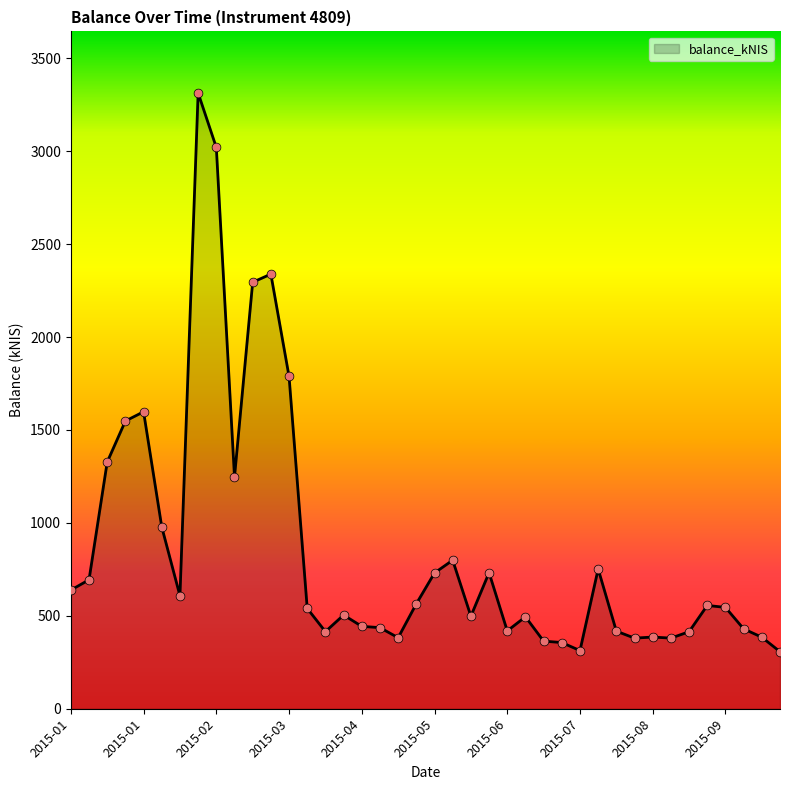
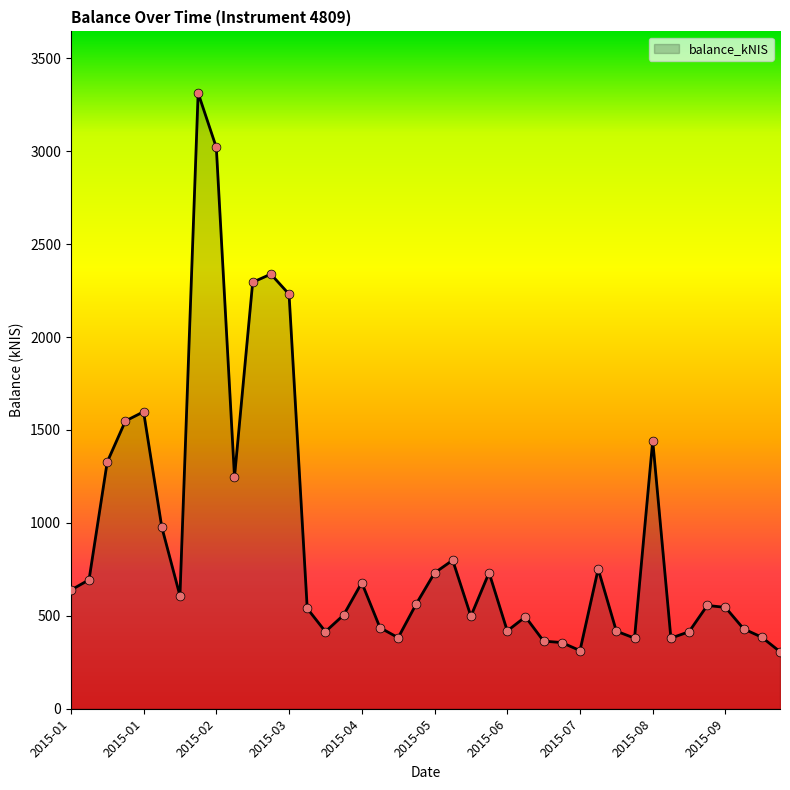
2015-03: 1790 -> 2230
2015-04: 440 -> 680
2015-08: 390 -> 1440
